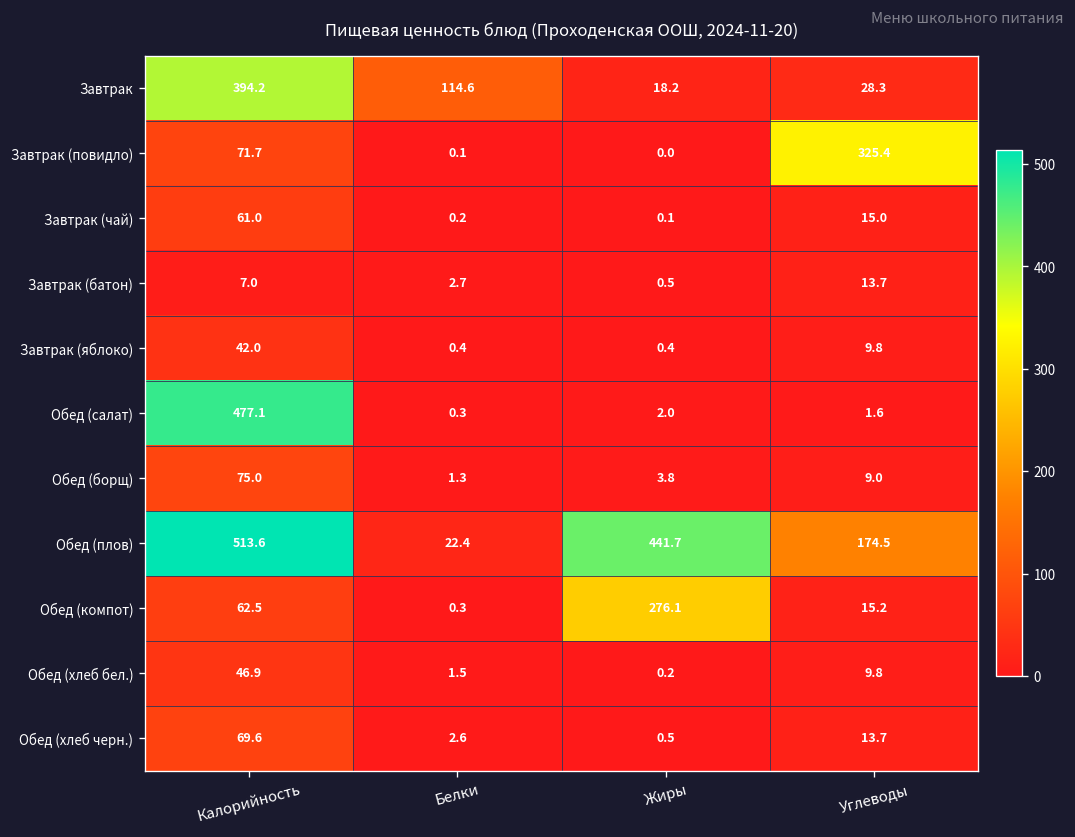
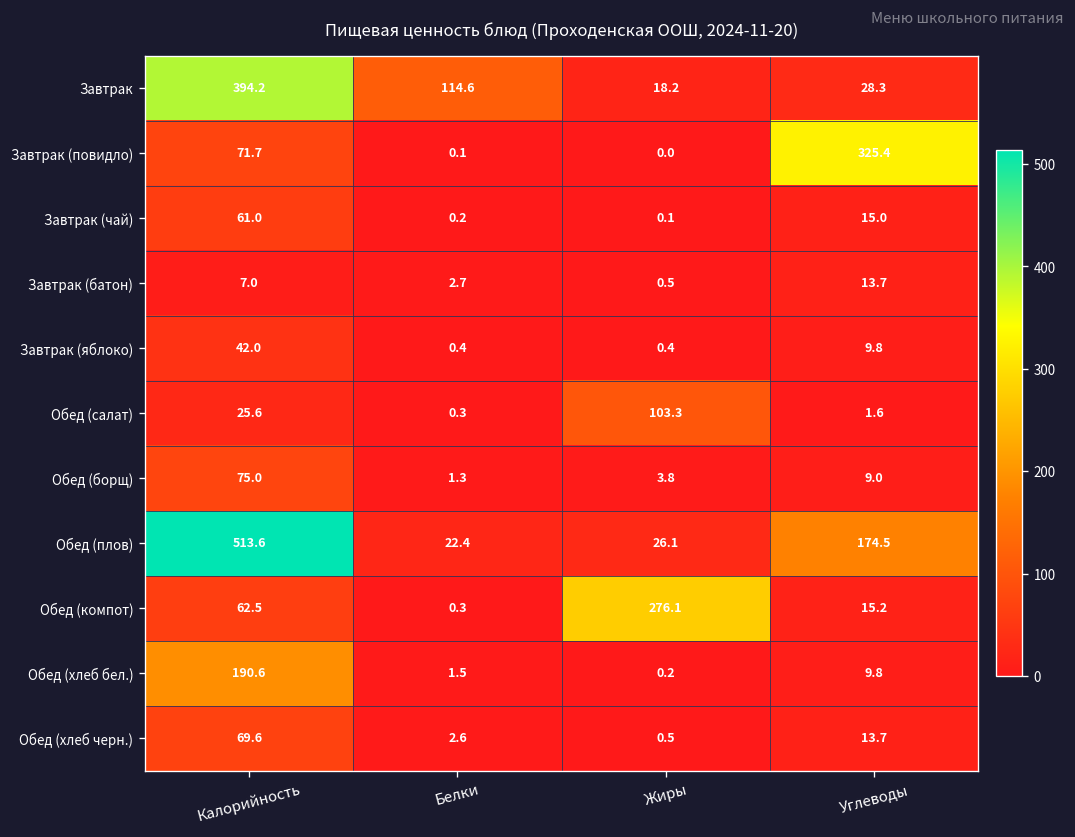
Обед (салат), Калорийность: 477.1 -> 25.6
Обед (салат), Жиры: 2.0 -> 103.3
Обед (плов), Жиры: 441.7 -> 26.1
Обед (хлеб бел.), Калорийность: 46.9 -> 190.6
